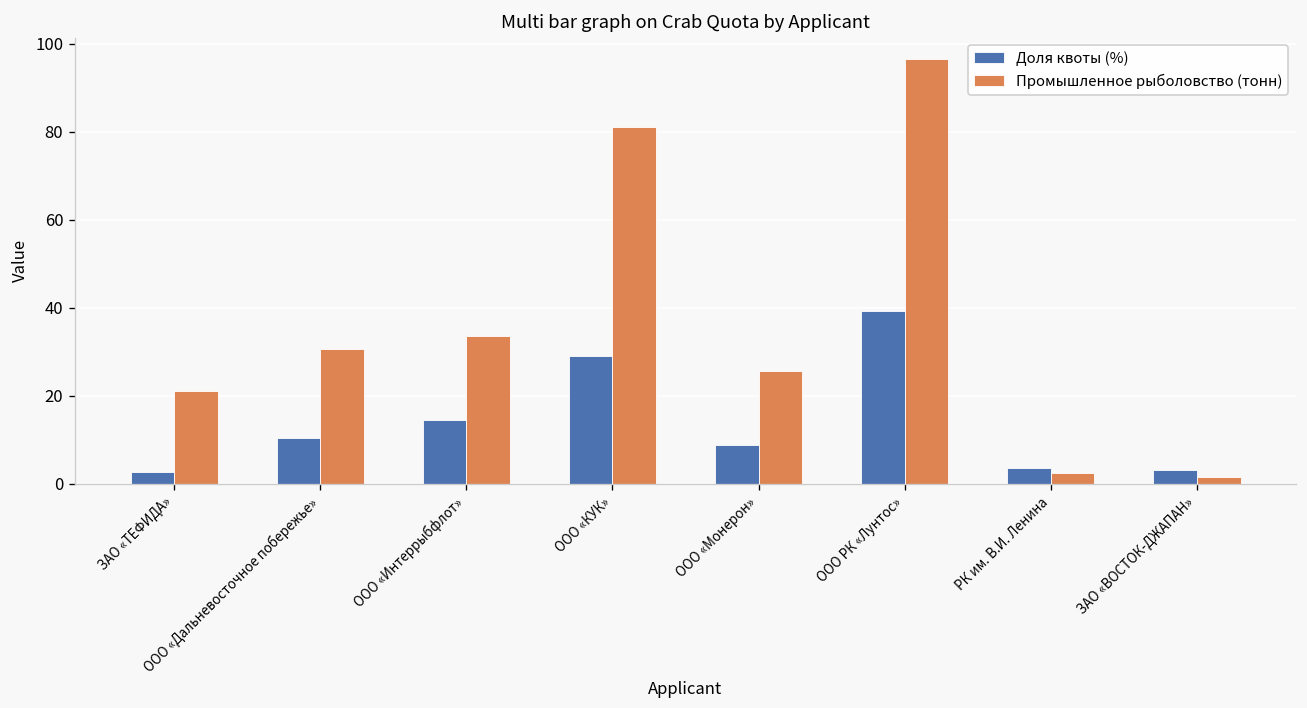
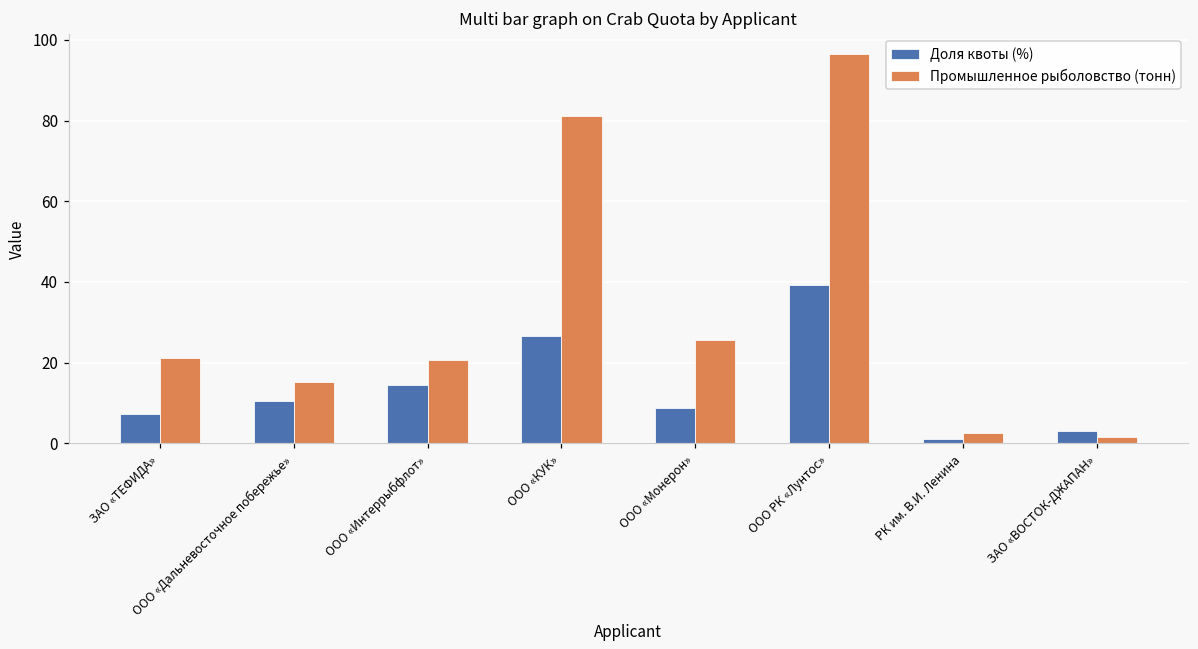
Доля квоты (%), ЗАО «ТЕФИДА»: 3 -> 7
Промышленное рыболовство (тонн), ООО «Дальневосточное побережье»: 30 -> 15
Промышленное рыболовство (тонн), ООО «Интеррыбфлот»: 34 -> 21
Доля квоты (%), ООО «КУК»: 29 -> 27
Доля квоты (%), РК им. В.И. Ленина: 3 -> 1
